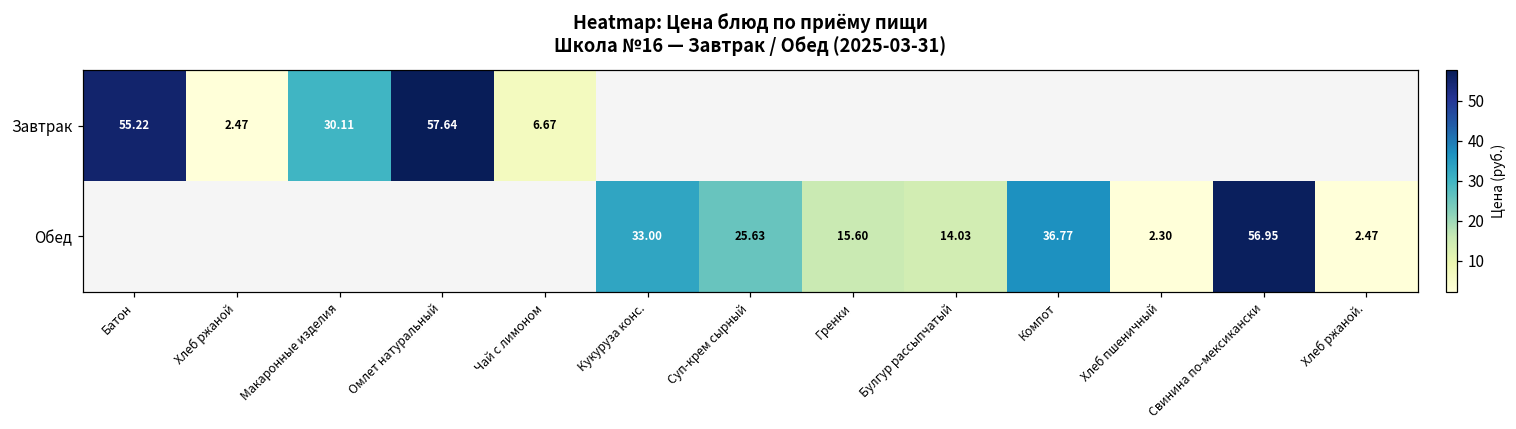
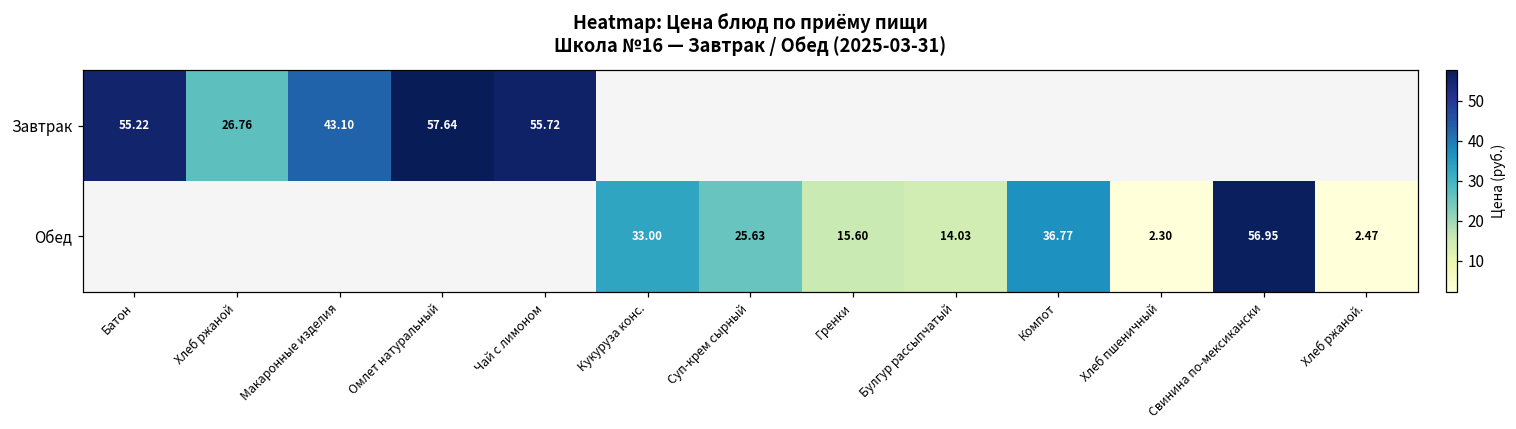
Завтрак, Хлеб ржаной: 2.47 -> 26.76
Завтрак, Макаронные изделия: 30.11 -> 43.10
Завтрак, Чай с лимоном: 6.67 -> 55.72
